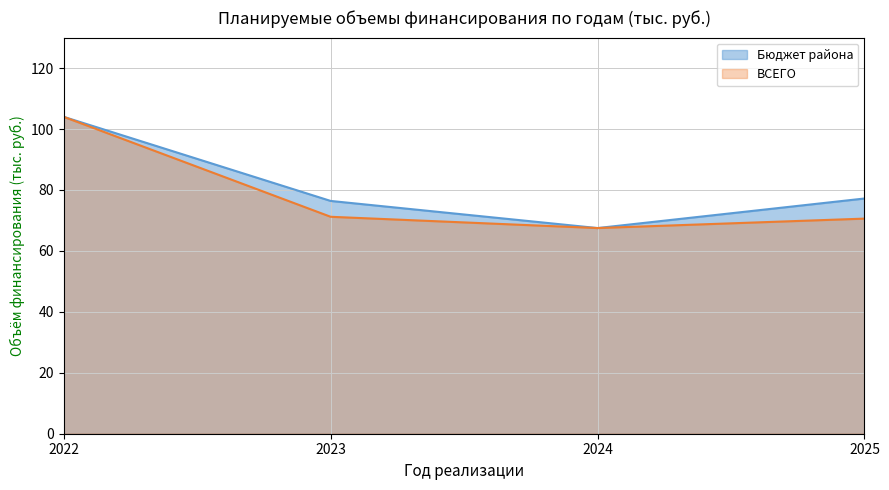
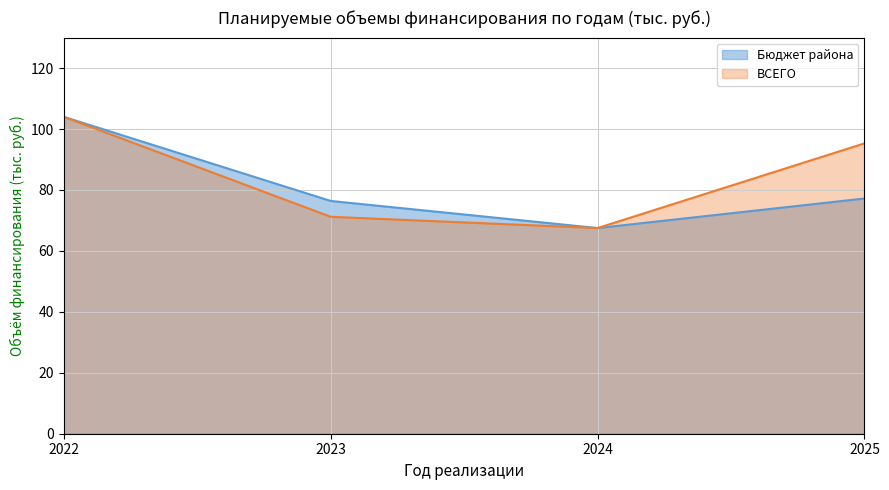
ВСЕГО, 2025: 71 -> 95
